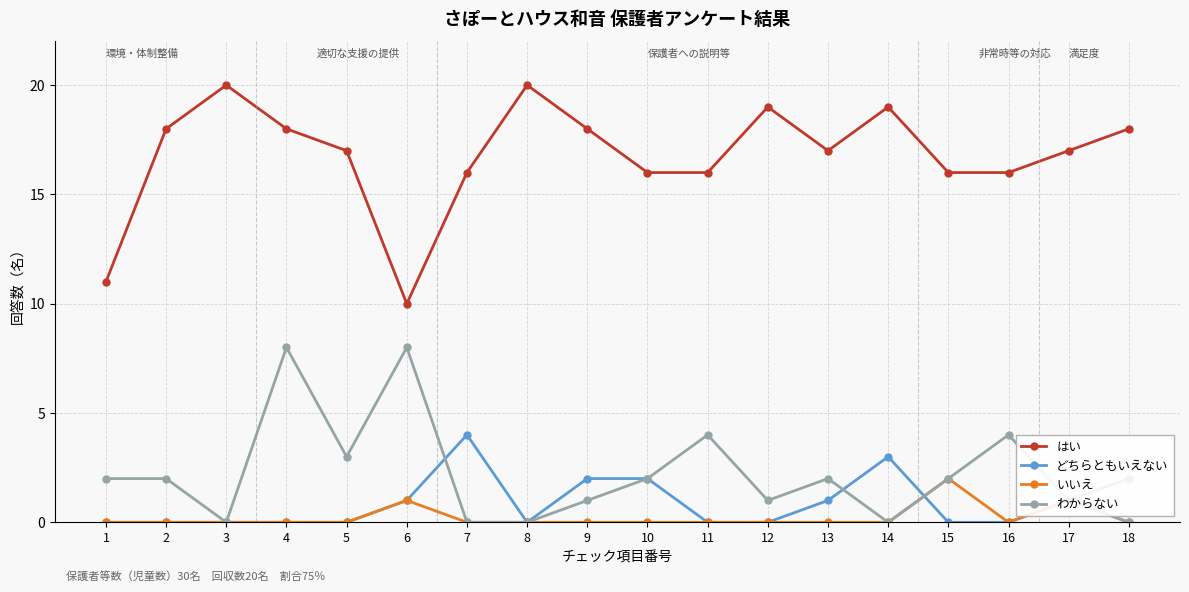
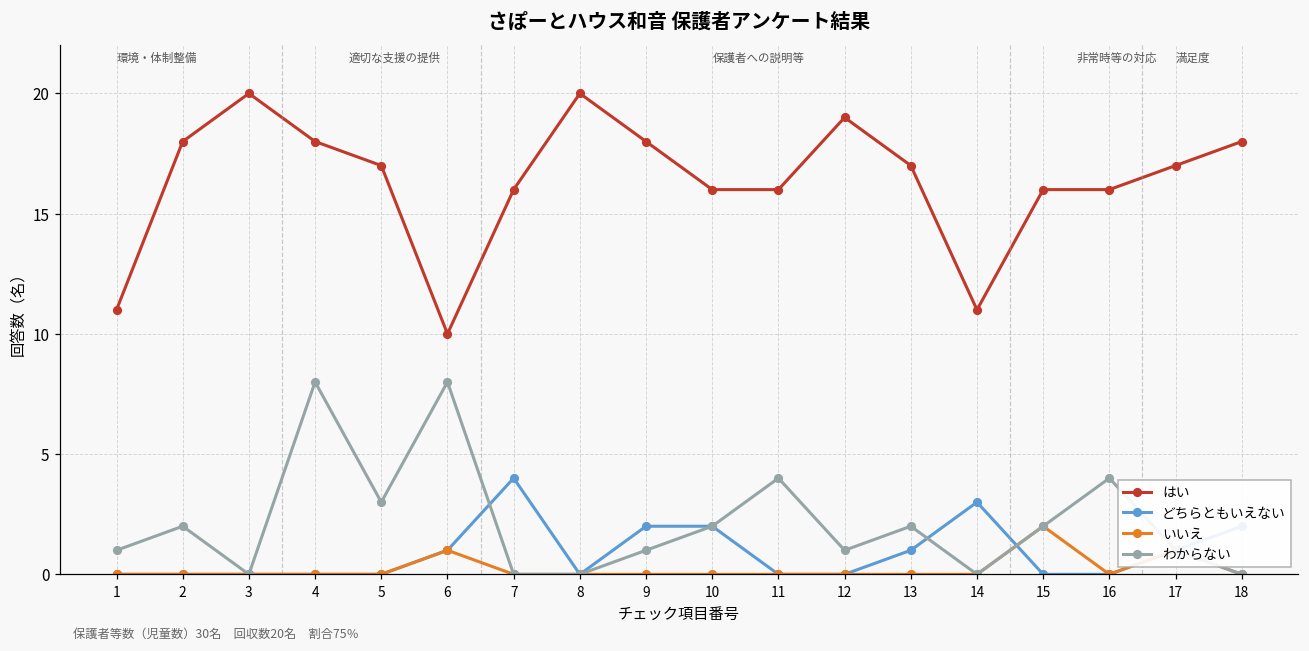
わからない, 1: 2 -> 1
はい, 14: 19 -> 11
